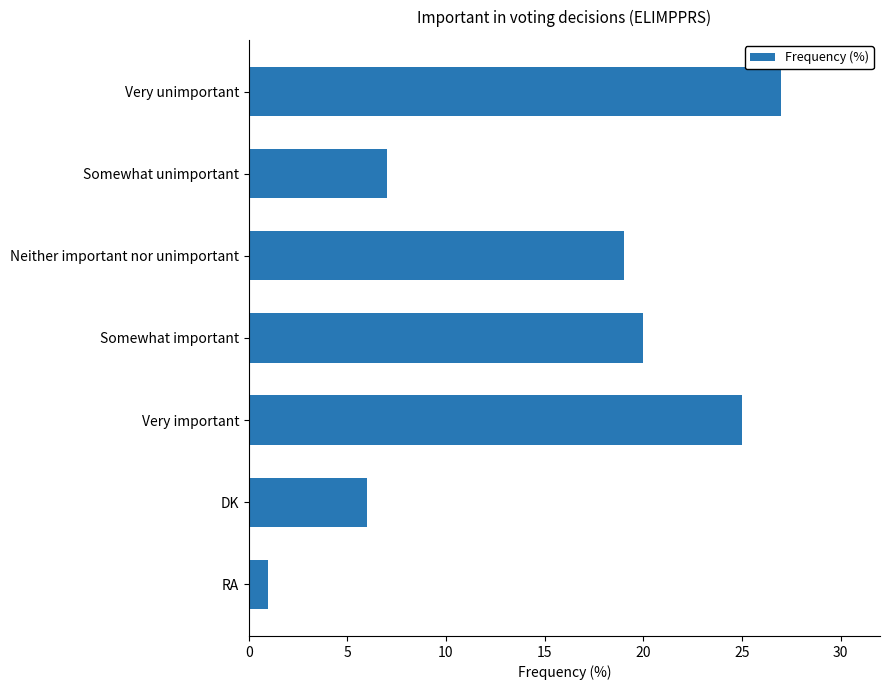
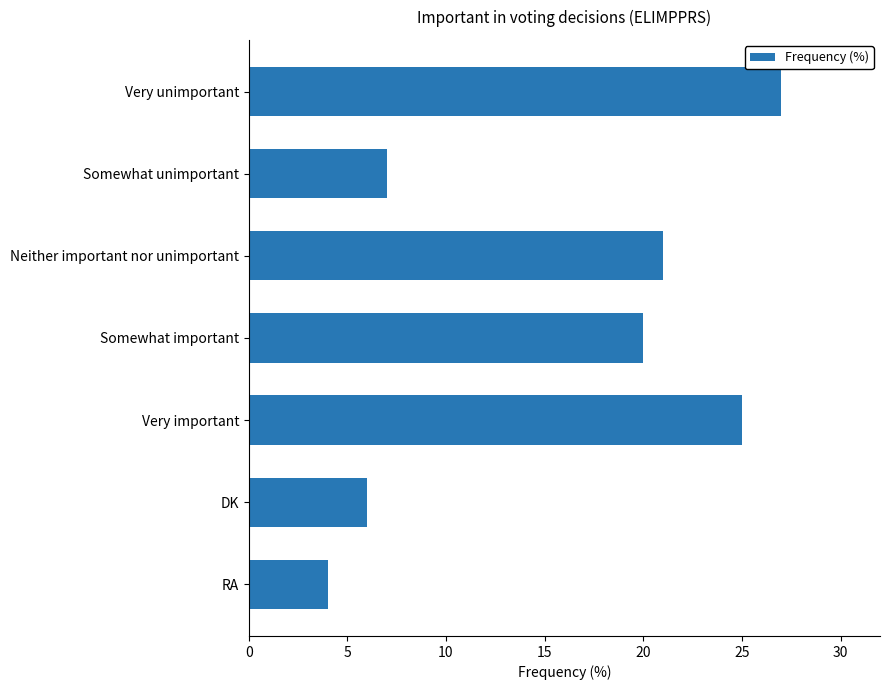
Neither important nor unimportant: 19 -> 21
RA: 1 -> 4
